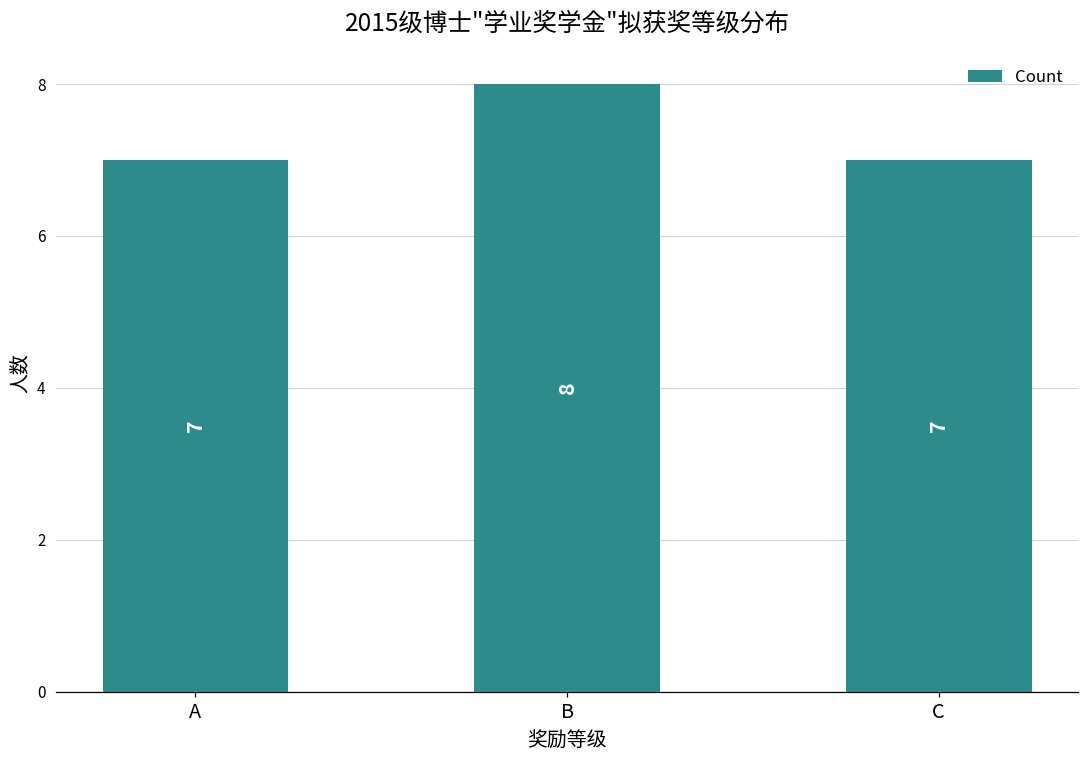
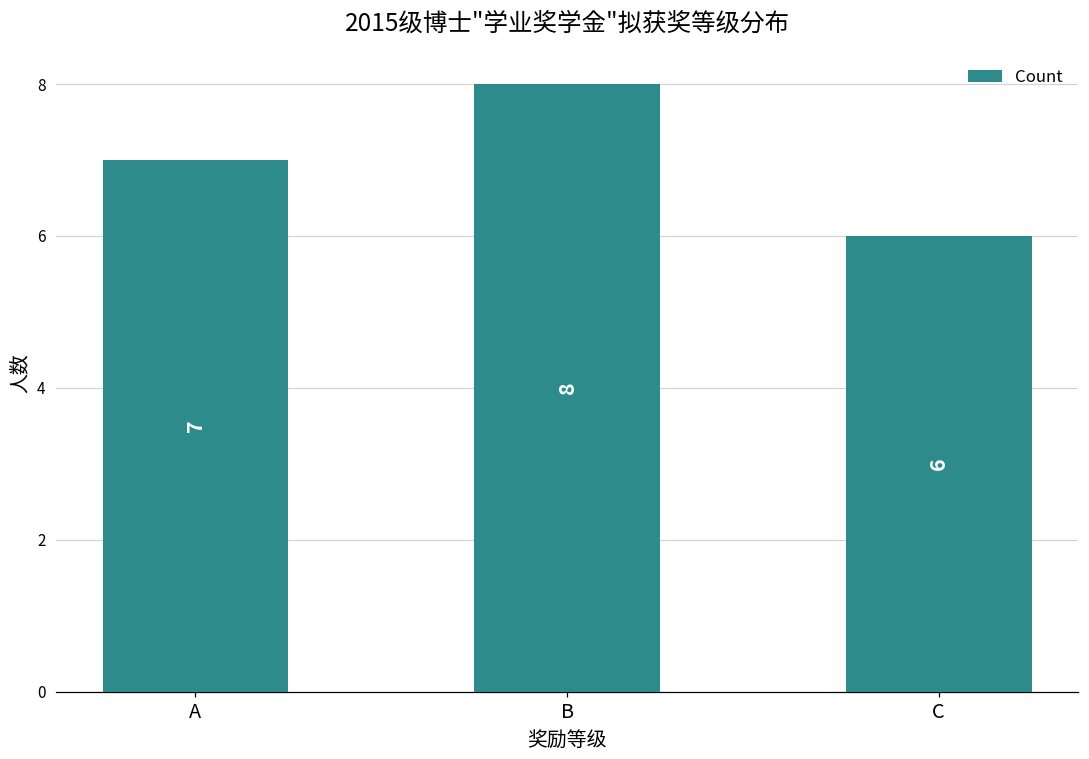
C: 7 -> 6
